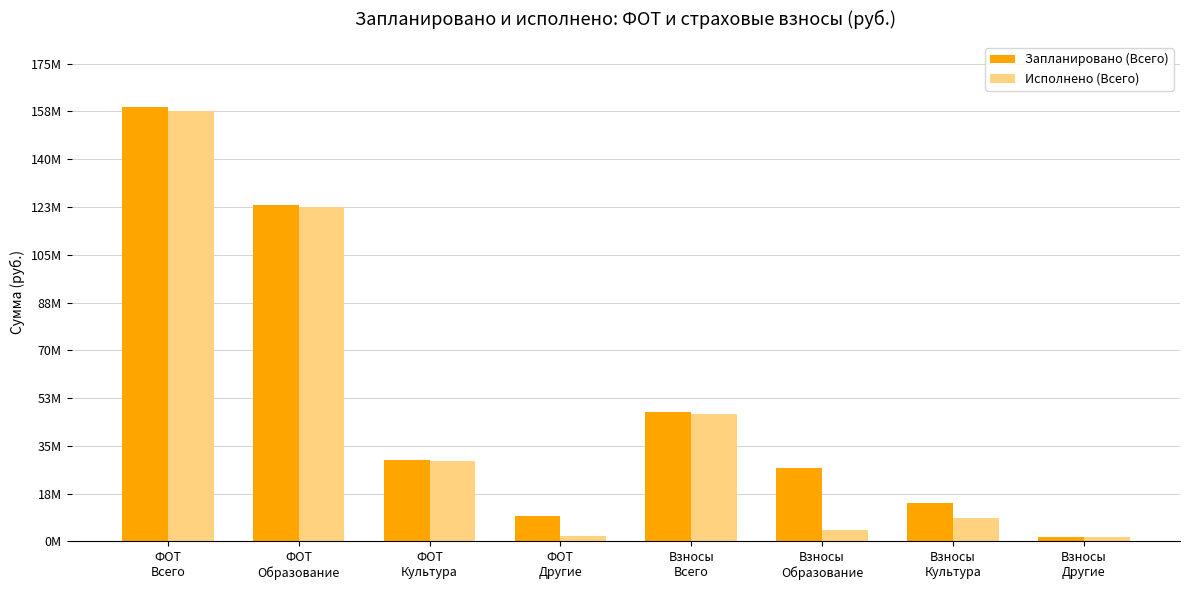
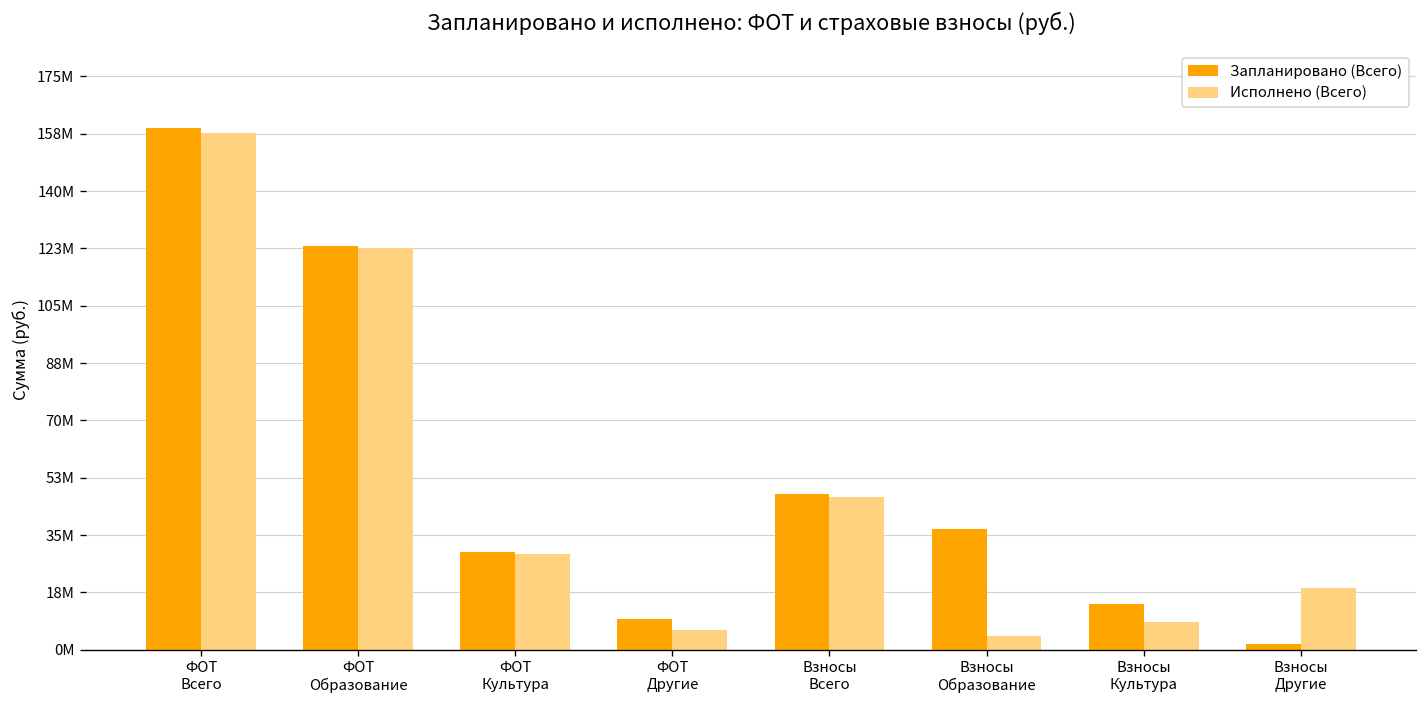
Исполнено (Всего), ФОТ Другие: 2000000 -> 6000000
Запланировано (Всего), Взносы Образование: 27000000 -> 37000000
Исполнено (Всего), Взносы Другие: 2000000 -> 19000000
